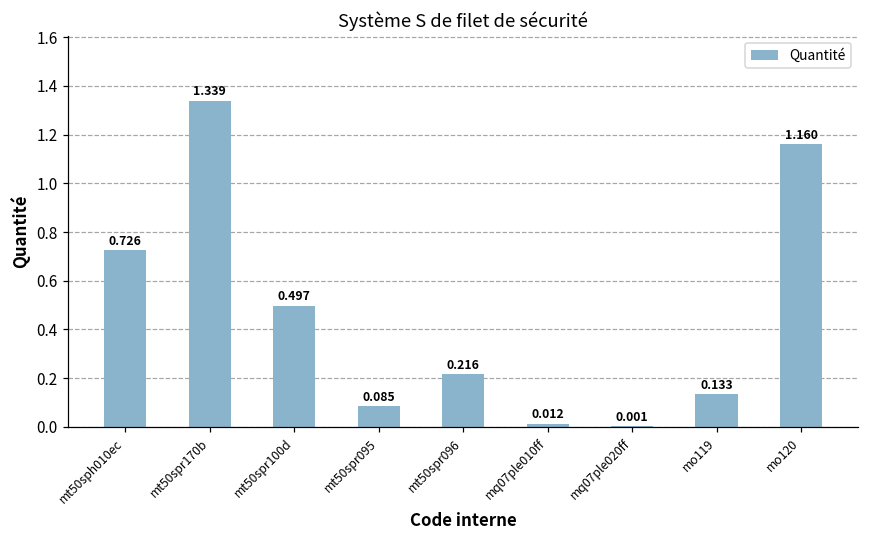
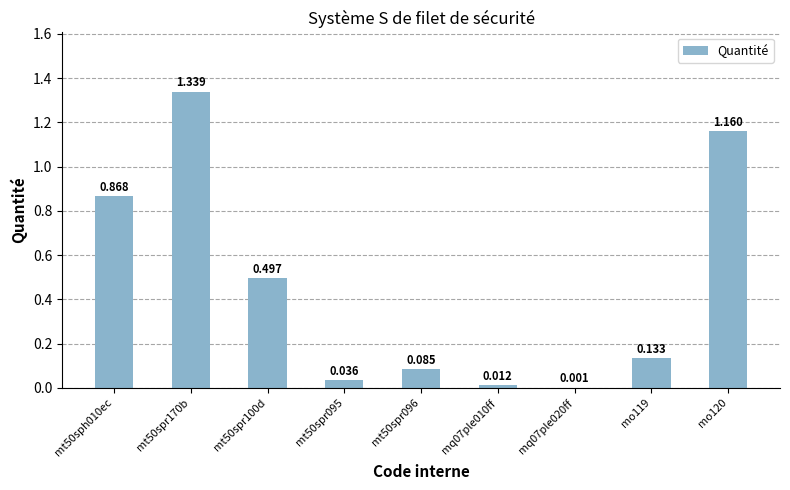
mt50sph010ec: 0.726 -> 0.868
mt50spr095: 0.085 -> 0.036
mt50spr096: 0.216 -> 0.085
